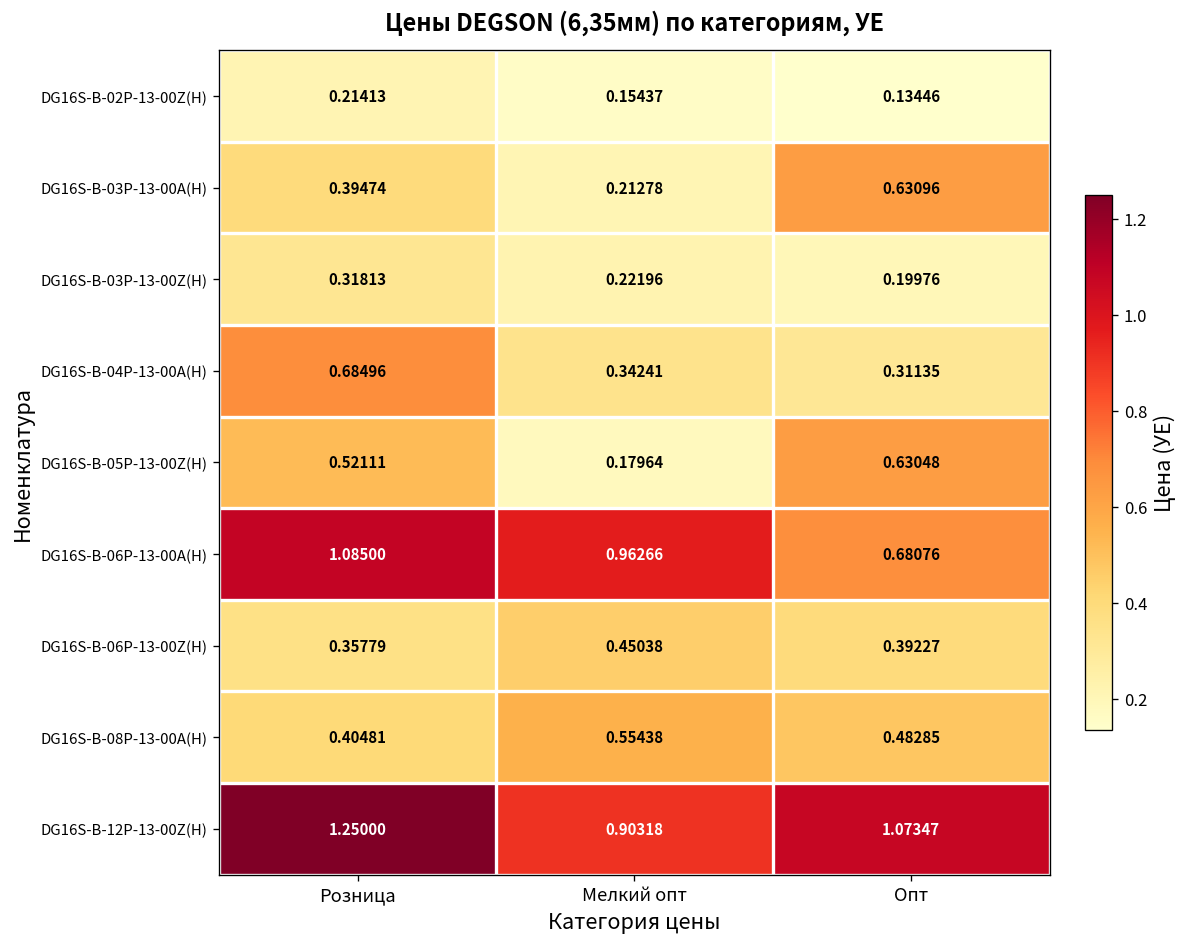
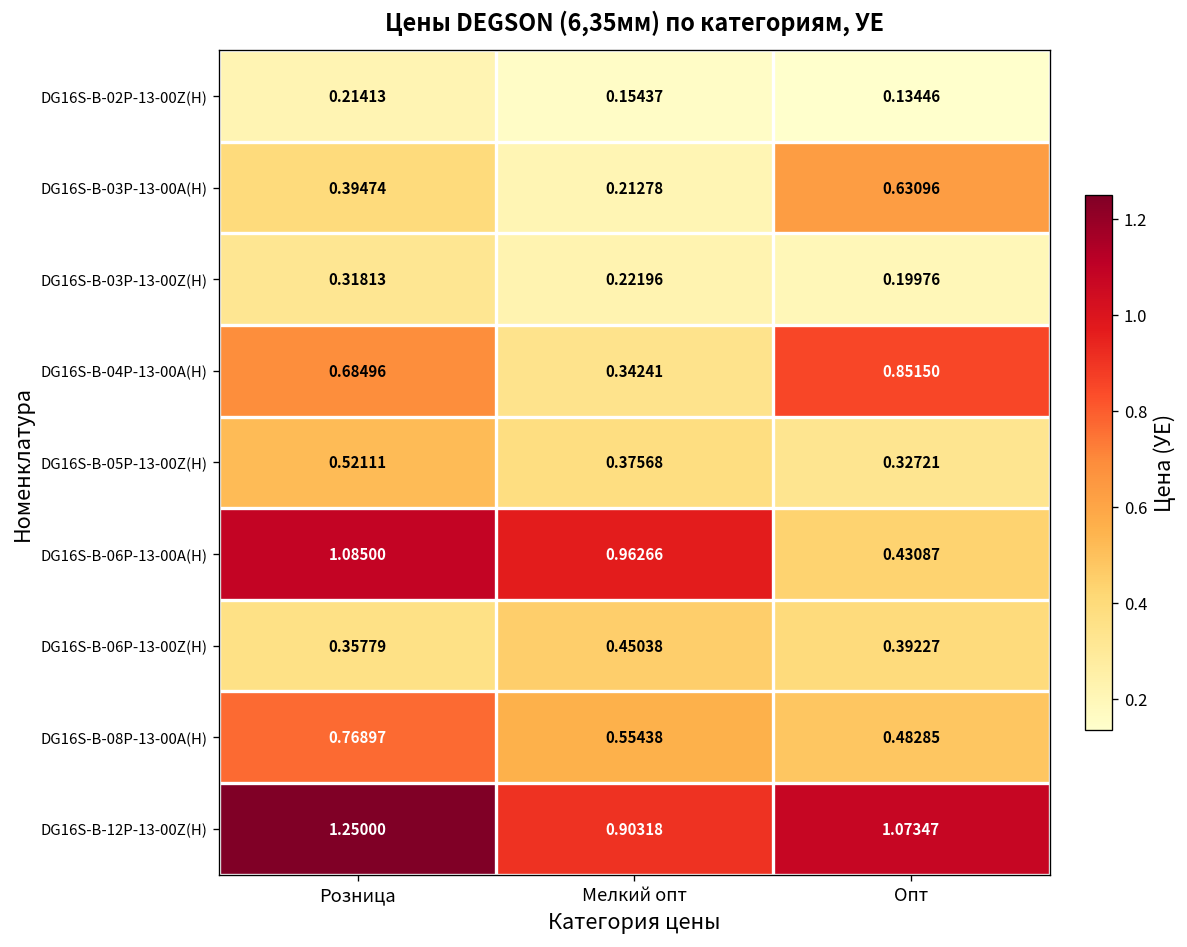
DG16S-B-04P-13-00A(H), Опт: 0.31135 -> 0.85150
DG16S-B-05P-13-00Z(H), Мелкий опт: 0.17964 -> 0.37568
DG16S-B-05P-13-00Z(H), Опт: 0.63048 -> 0.32721
DG16S-B-06P-13-00A(H), Опт: 0.68076 -> 0.43087
DG16S-B-08P-13-00A(H), Розница: 0.40481 -> 0.76897
